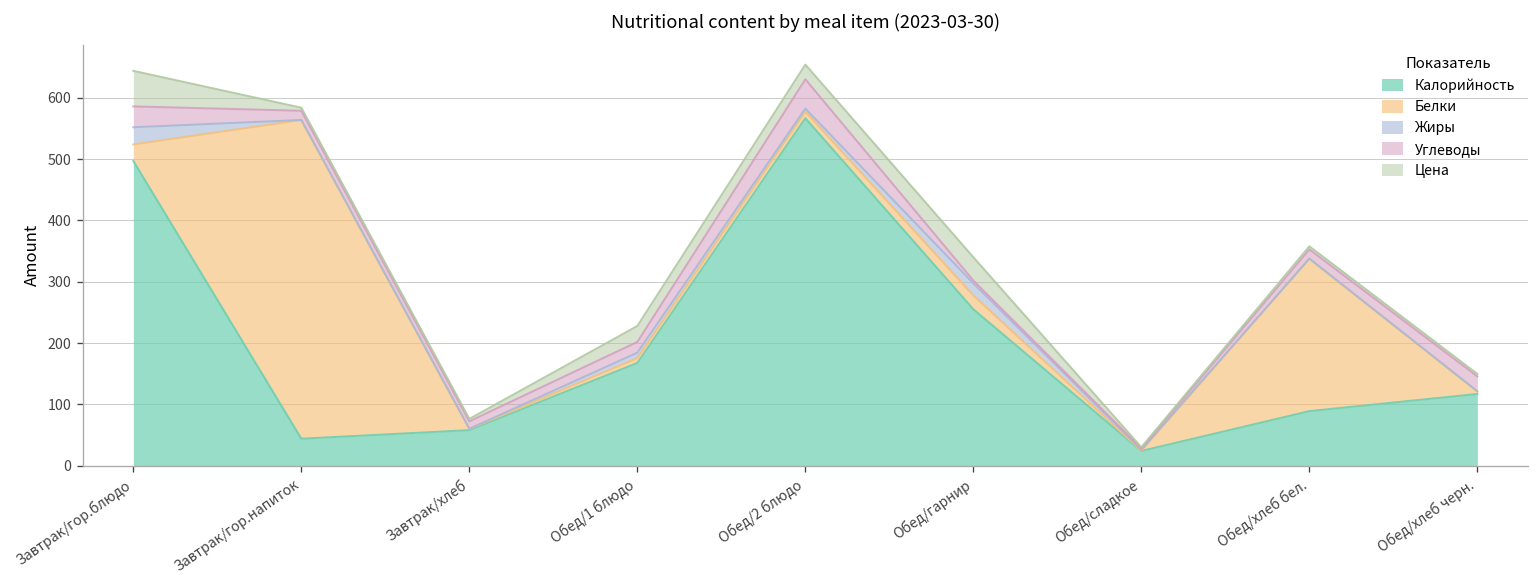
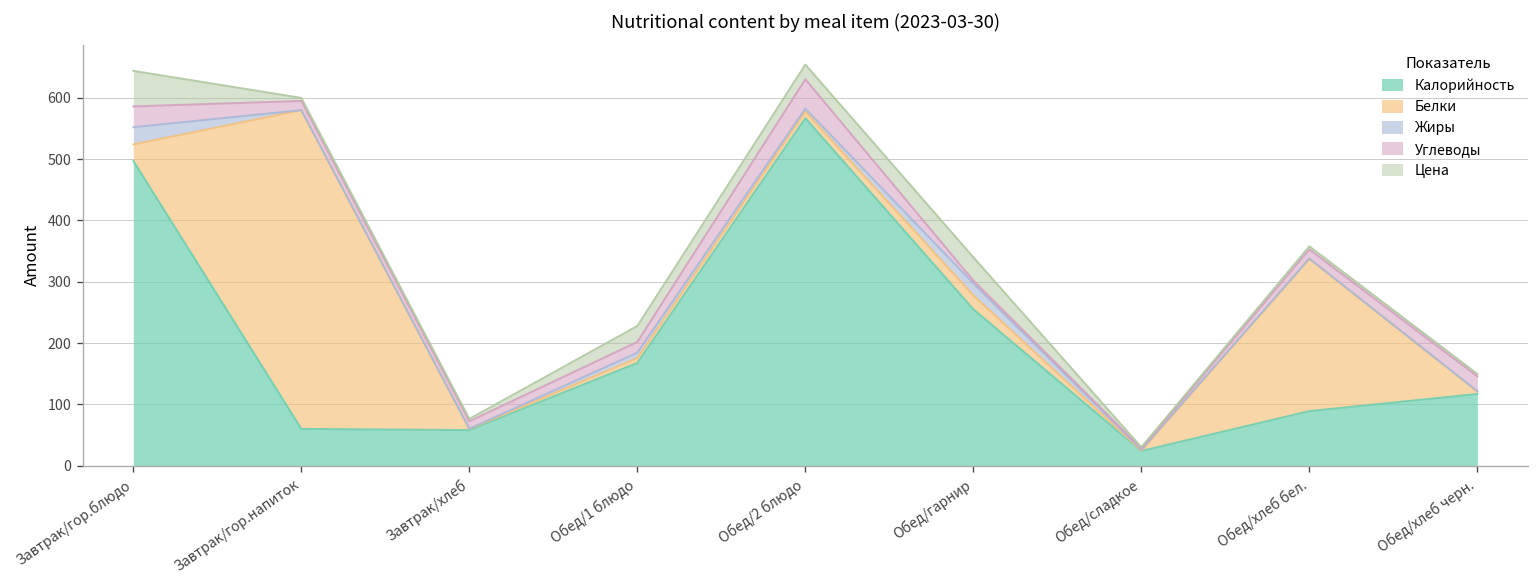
Калорийность, Завтрак/гор.напиток: 40 -> 60
